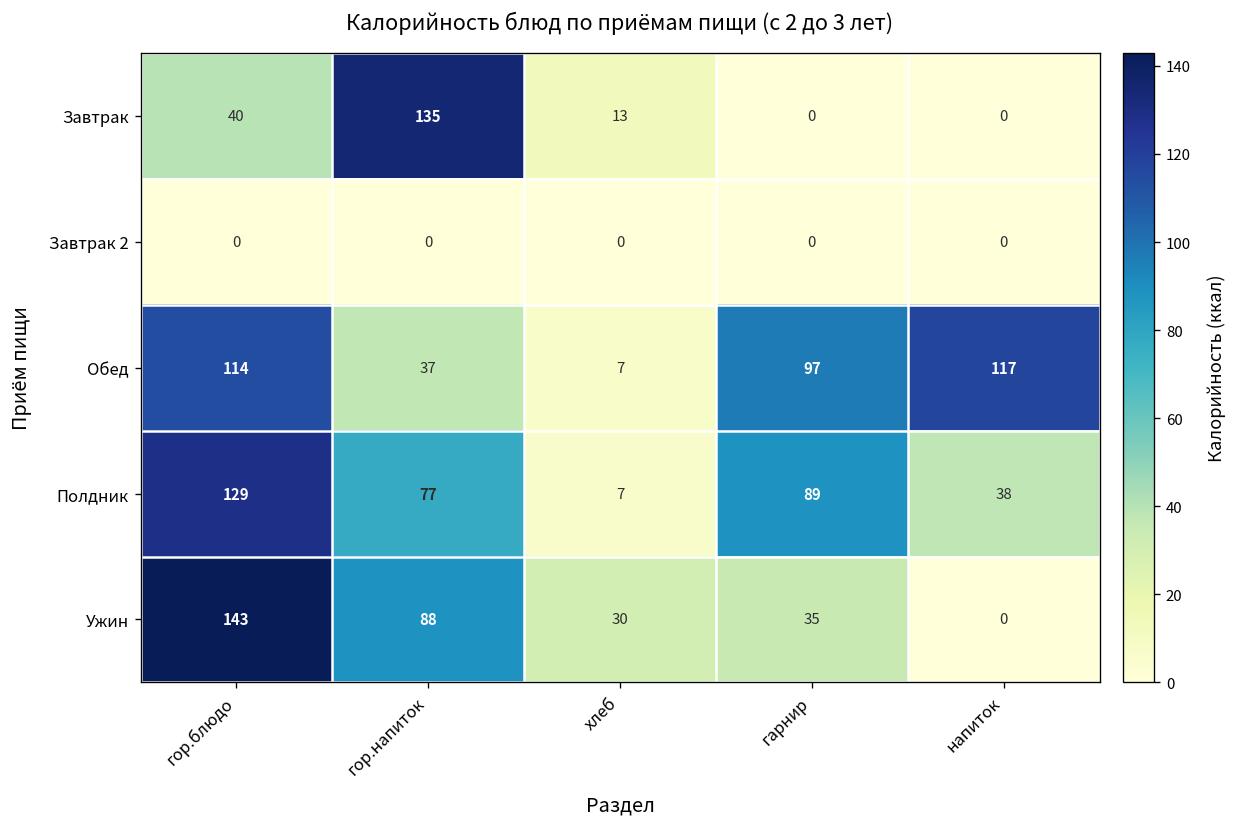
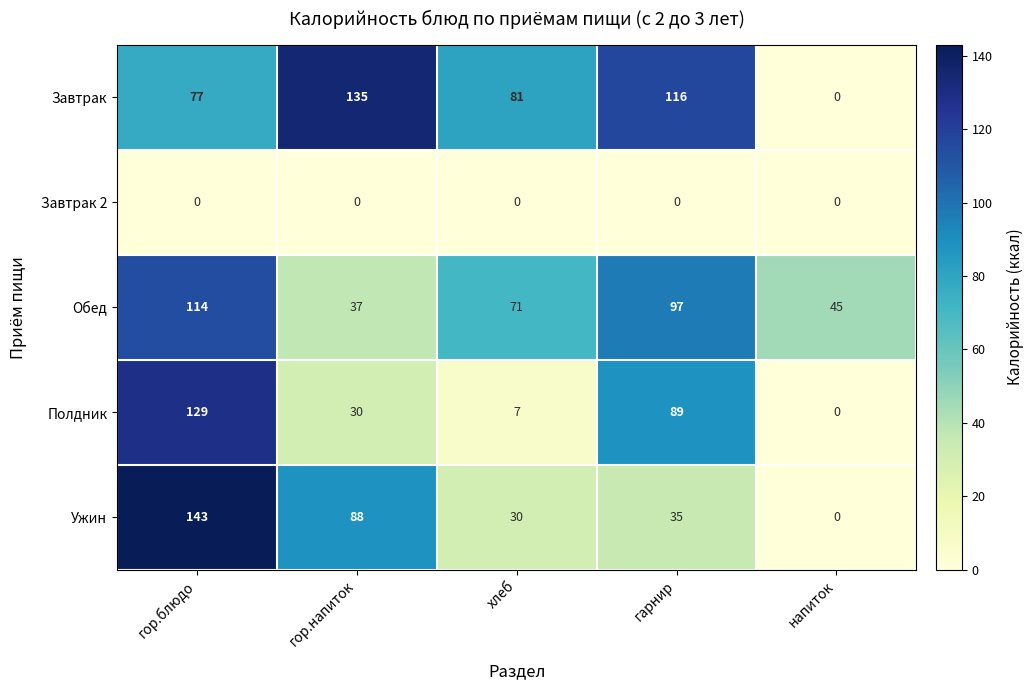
Завтрак, гор.блюдо: 40 -> 77
Завтрак, хлеб: 13 -> 81
Завтрак, гарнир: 0 -> 116
Обед, хлеб: 7 -> 71
Обед, напиток: 117 -> 45
Полдник, гор.напиток: 77 -> 30
Полдник, напиток: 38 -> 0
